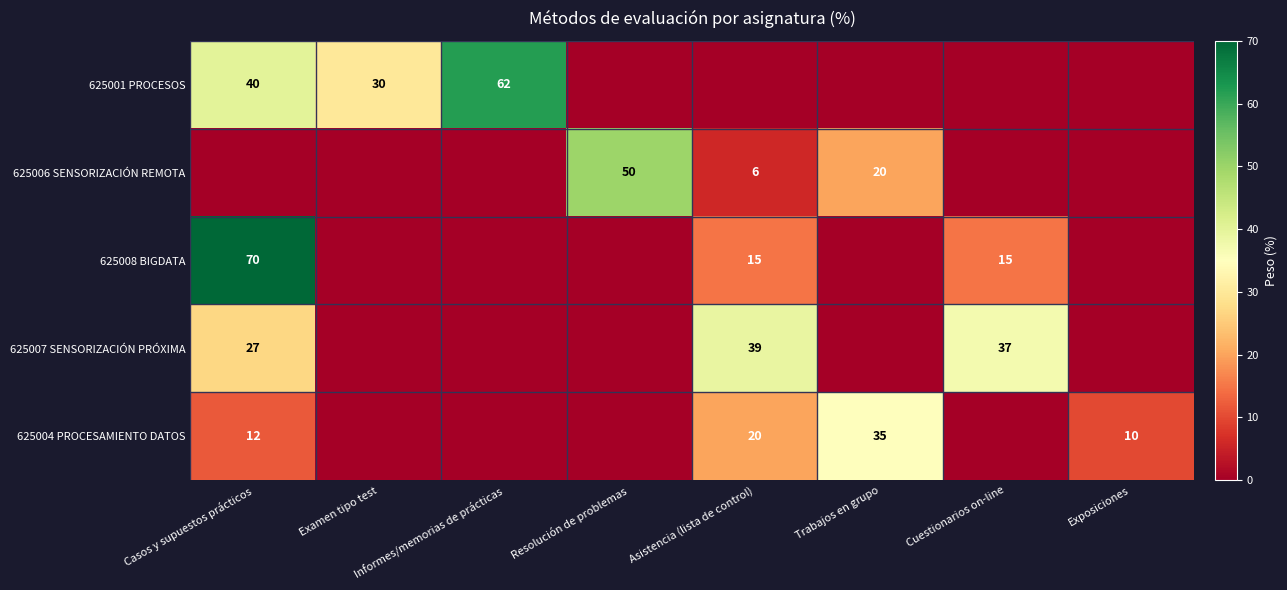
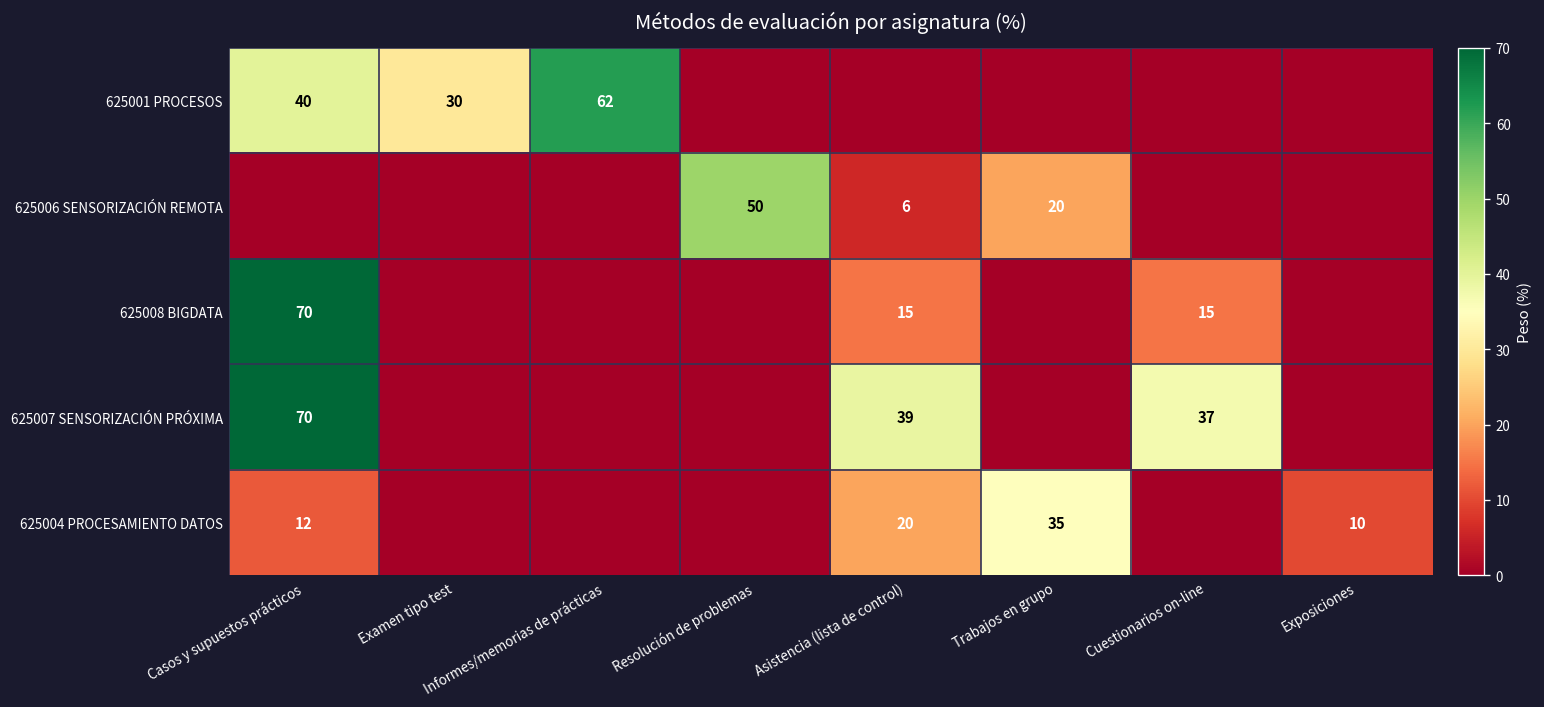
625007 SENSORIZACIÓN PRÓXIMA, Casos y supuestos prácticos: 27 -> 70
